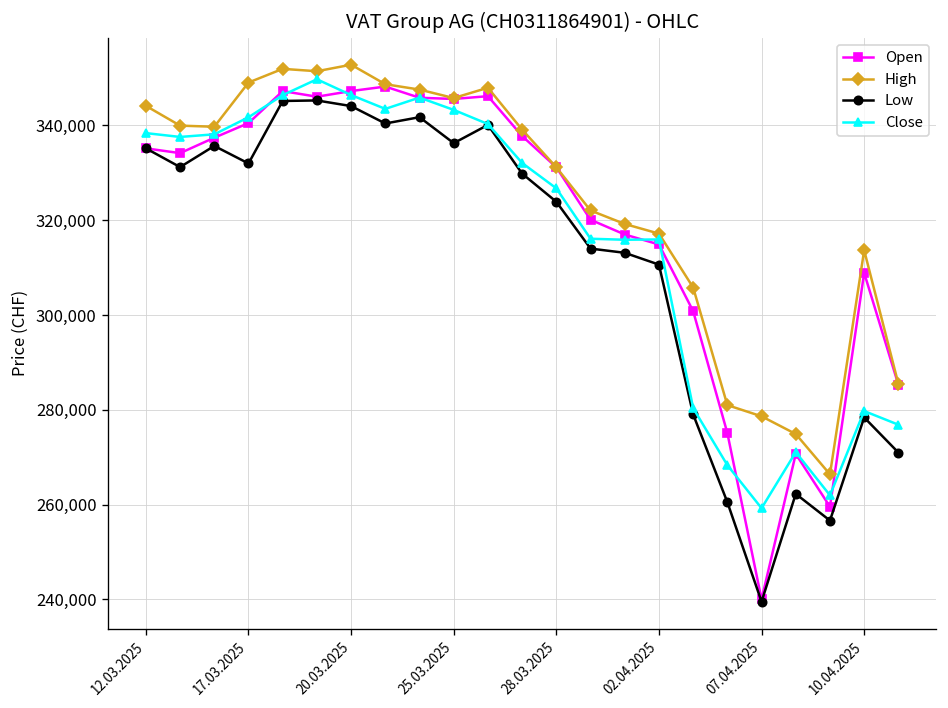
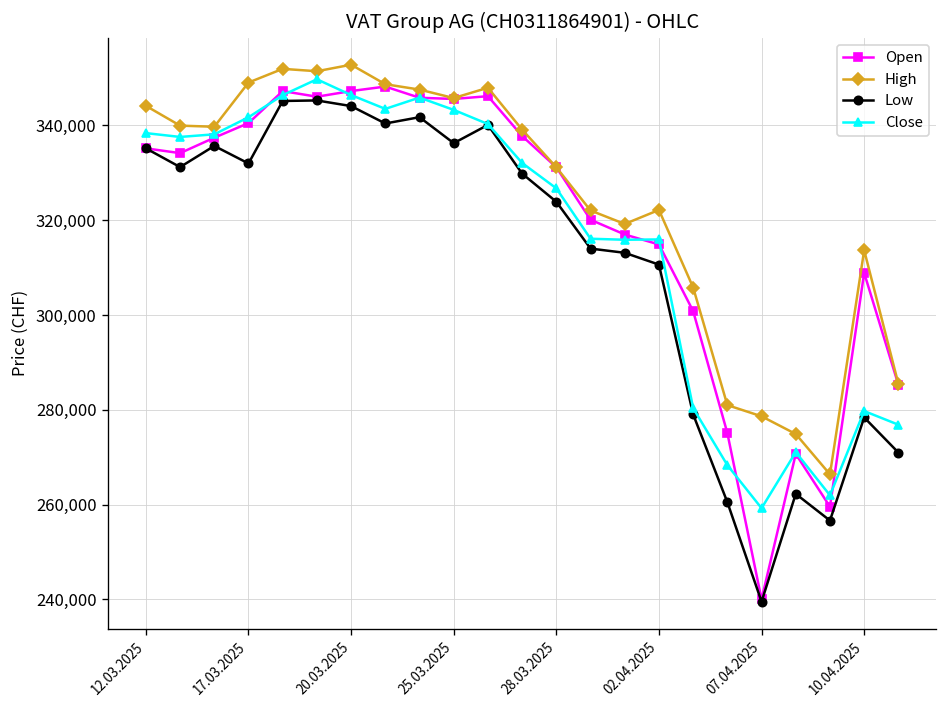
High, 02.04.2025: 317,000 -> 322,000
